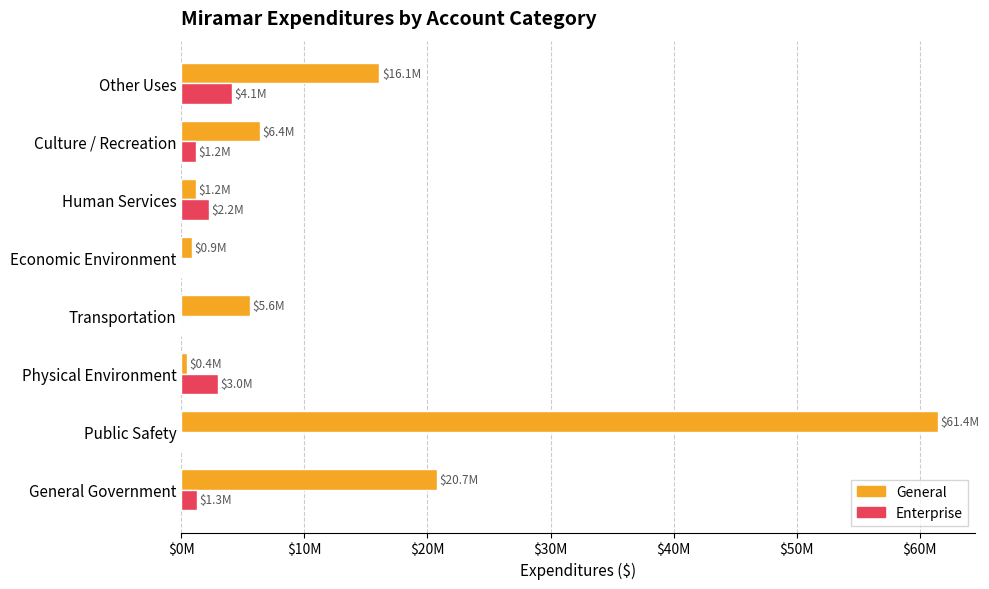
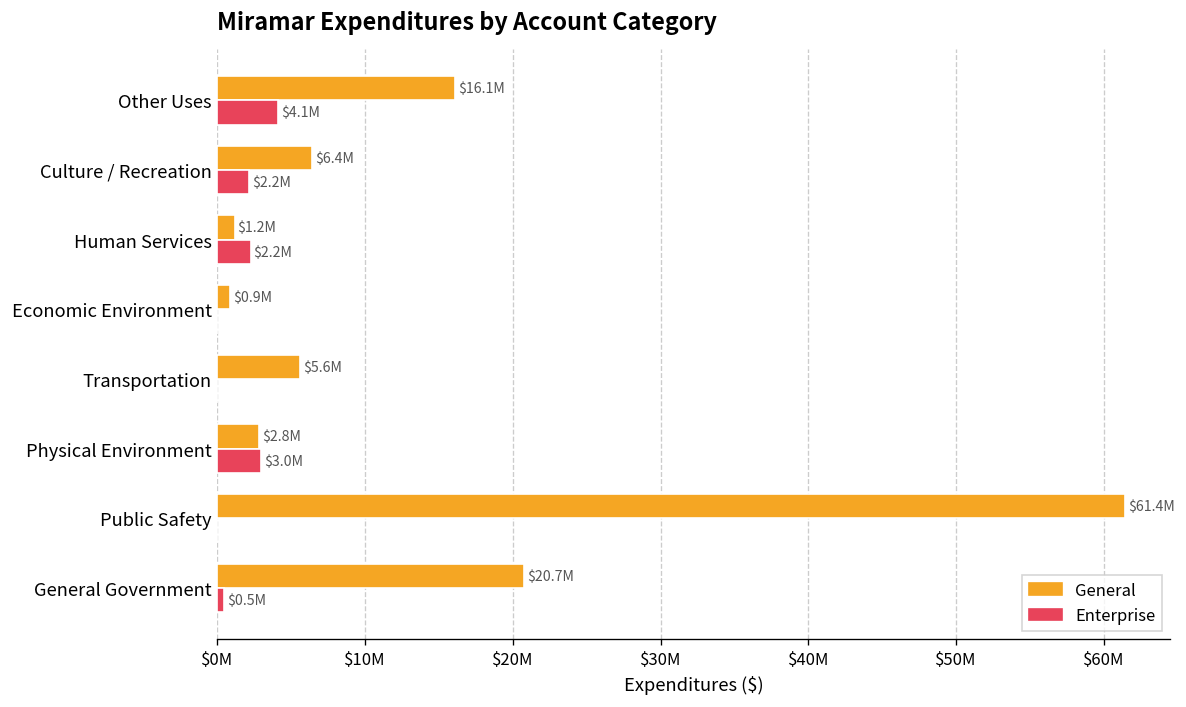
Enterprise, Culture / Recreation: $1.2M -> $2.2M
General, Physical Environment: $0.4M -> $2.8M
Enterprise, General Government: $1.3M -> $0.5M
